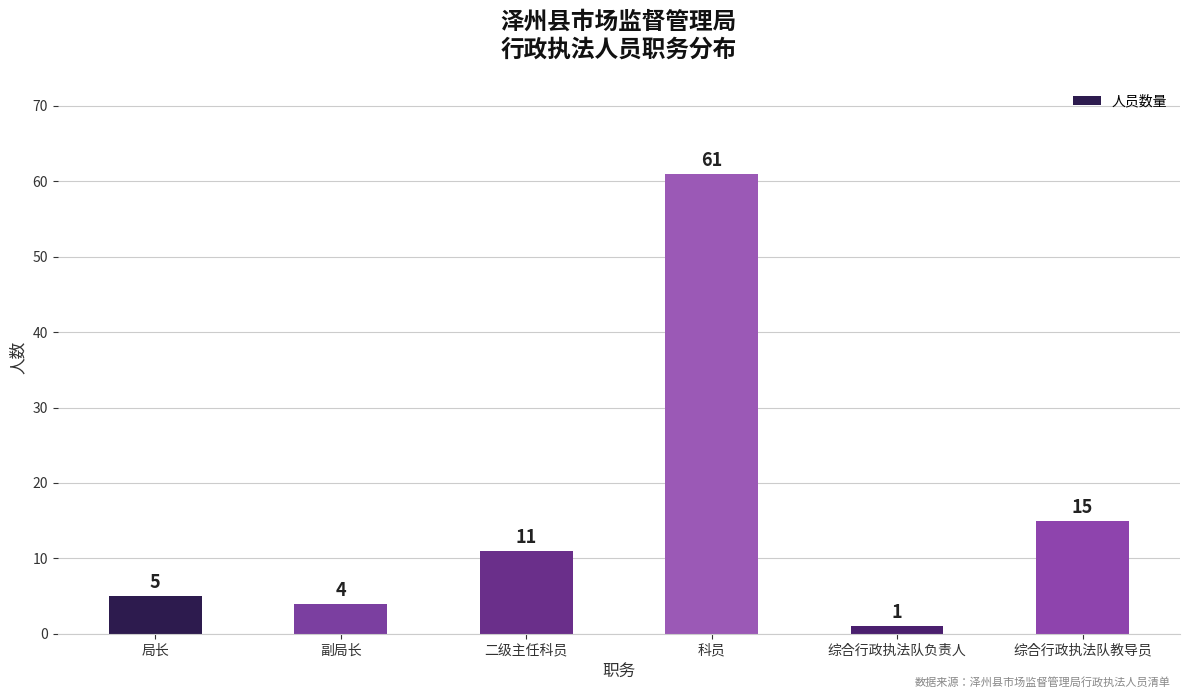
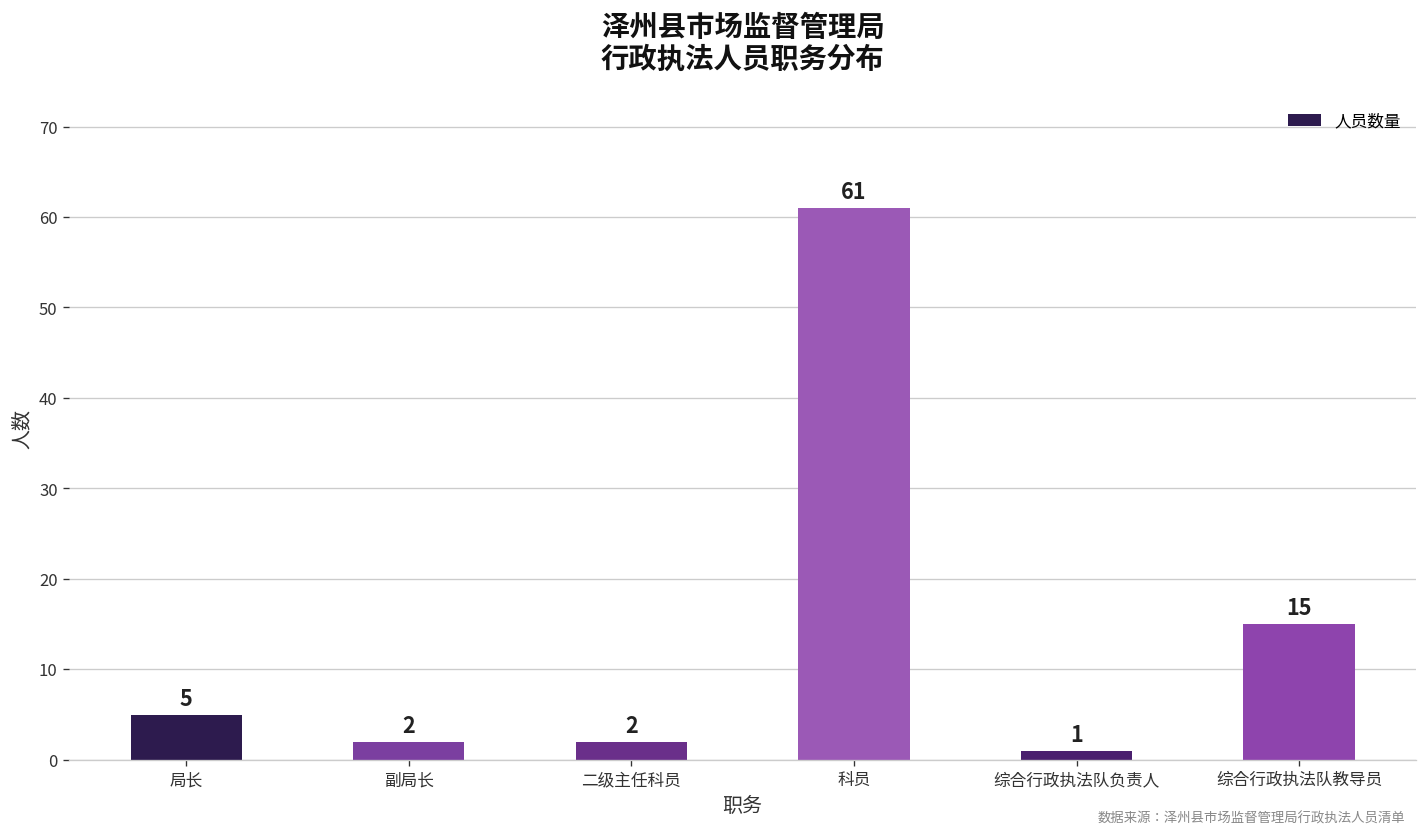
副局长: 4 -> 2
二级主任科员: 11 -> 2
